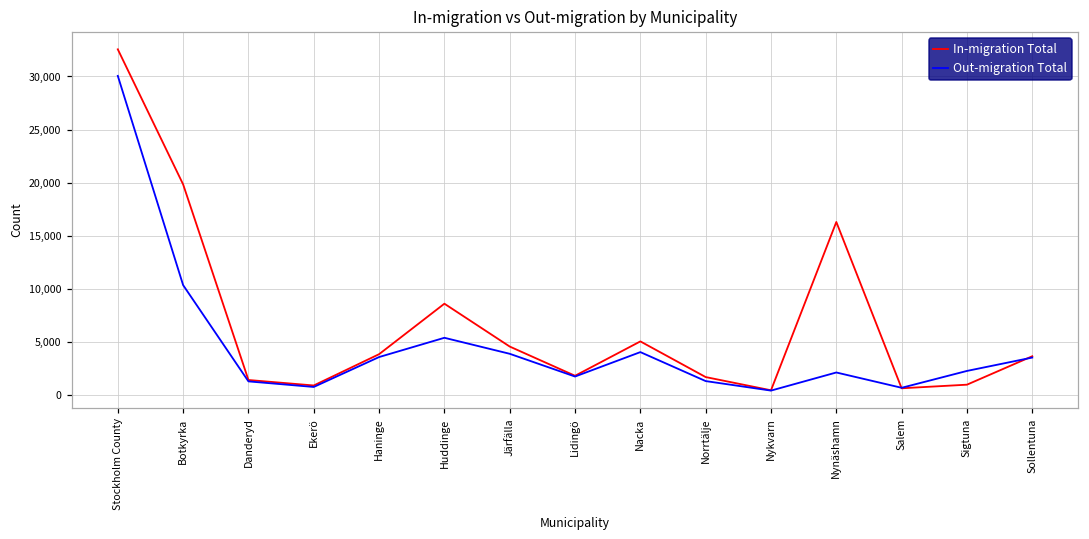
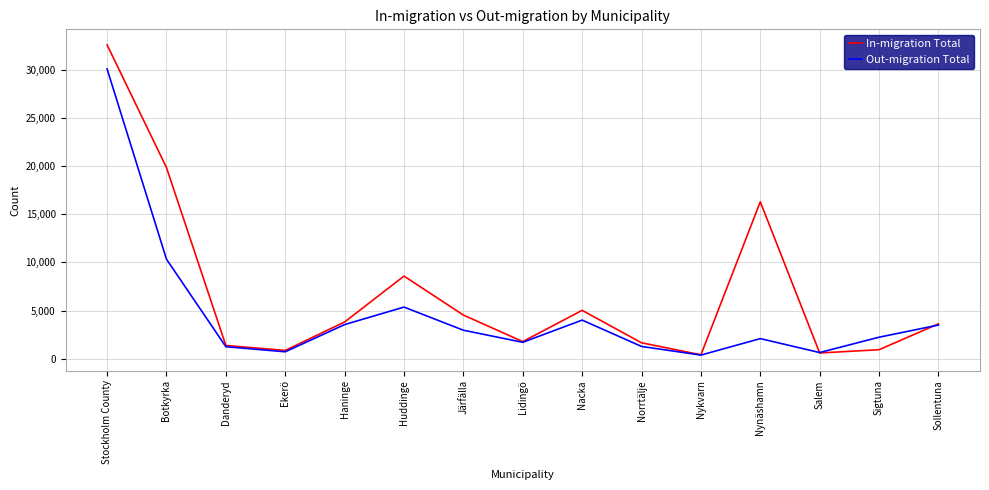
Out-migration Total, Järfälla: 4,000 -> 3,000
